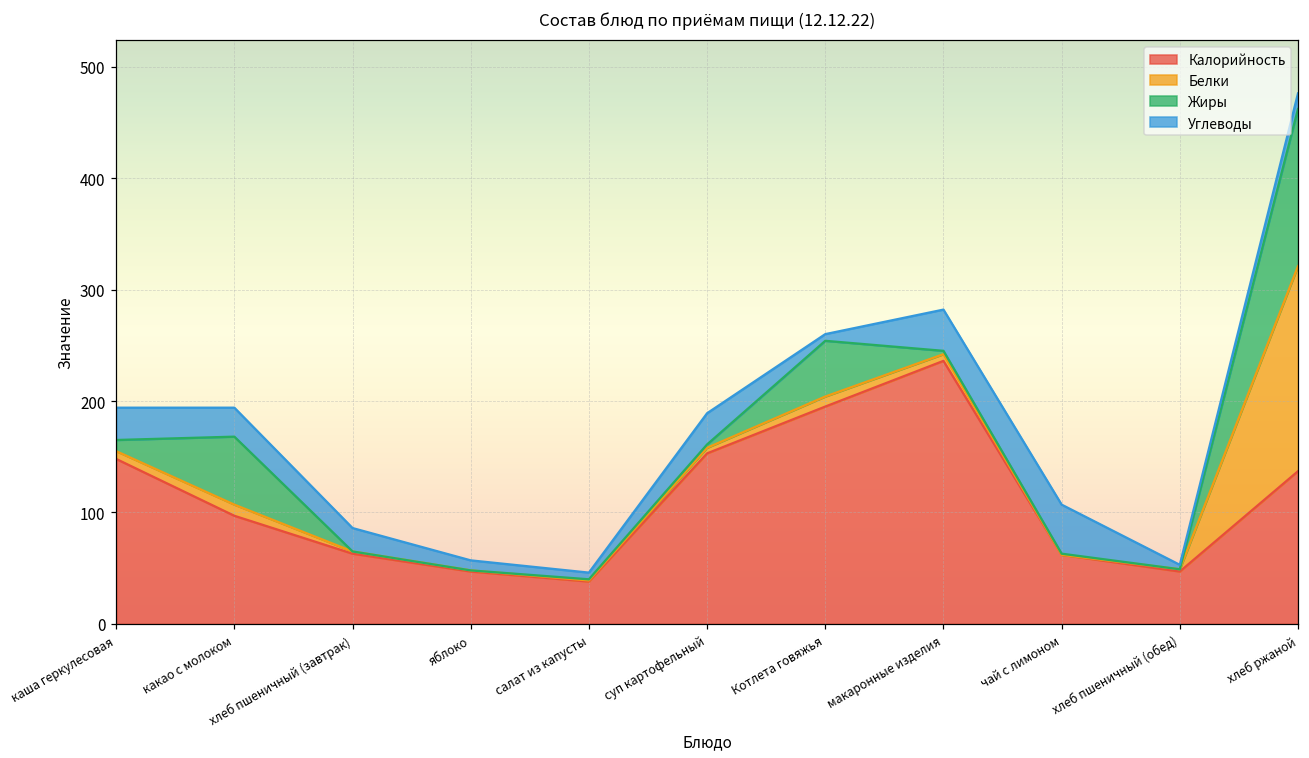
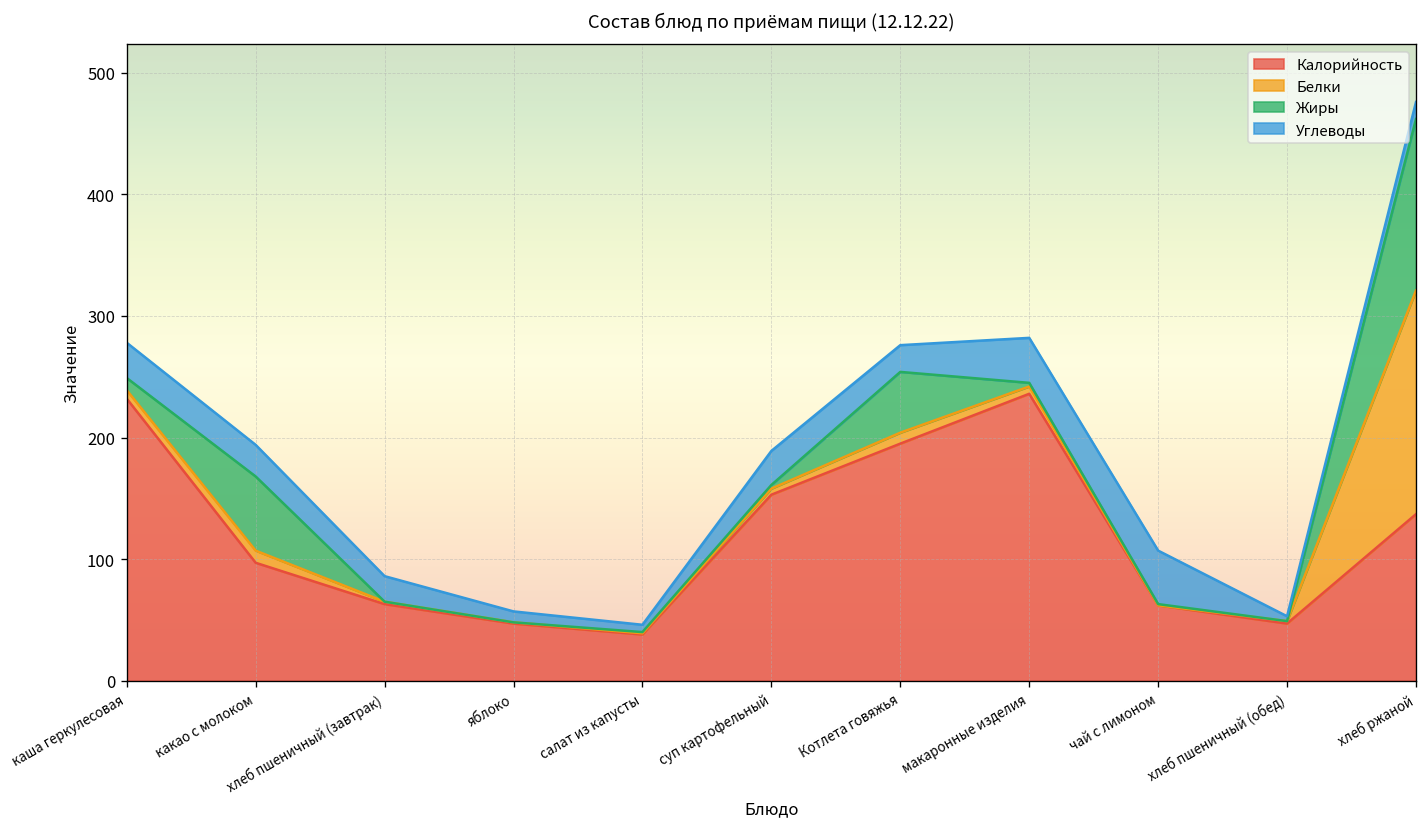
Калорийность, каша геркулесовая: 148 -> 232
Углеводы, Котлета говяжья: 6 -> 22
